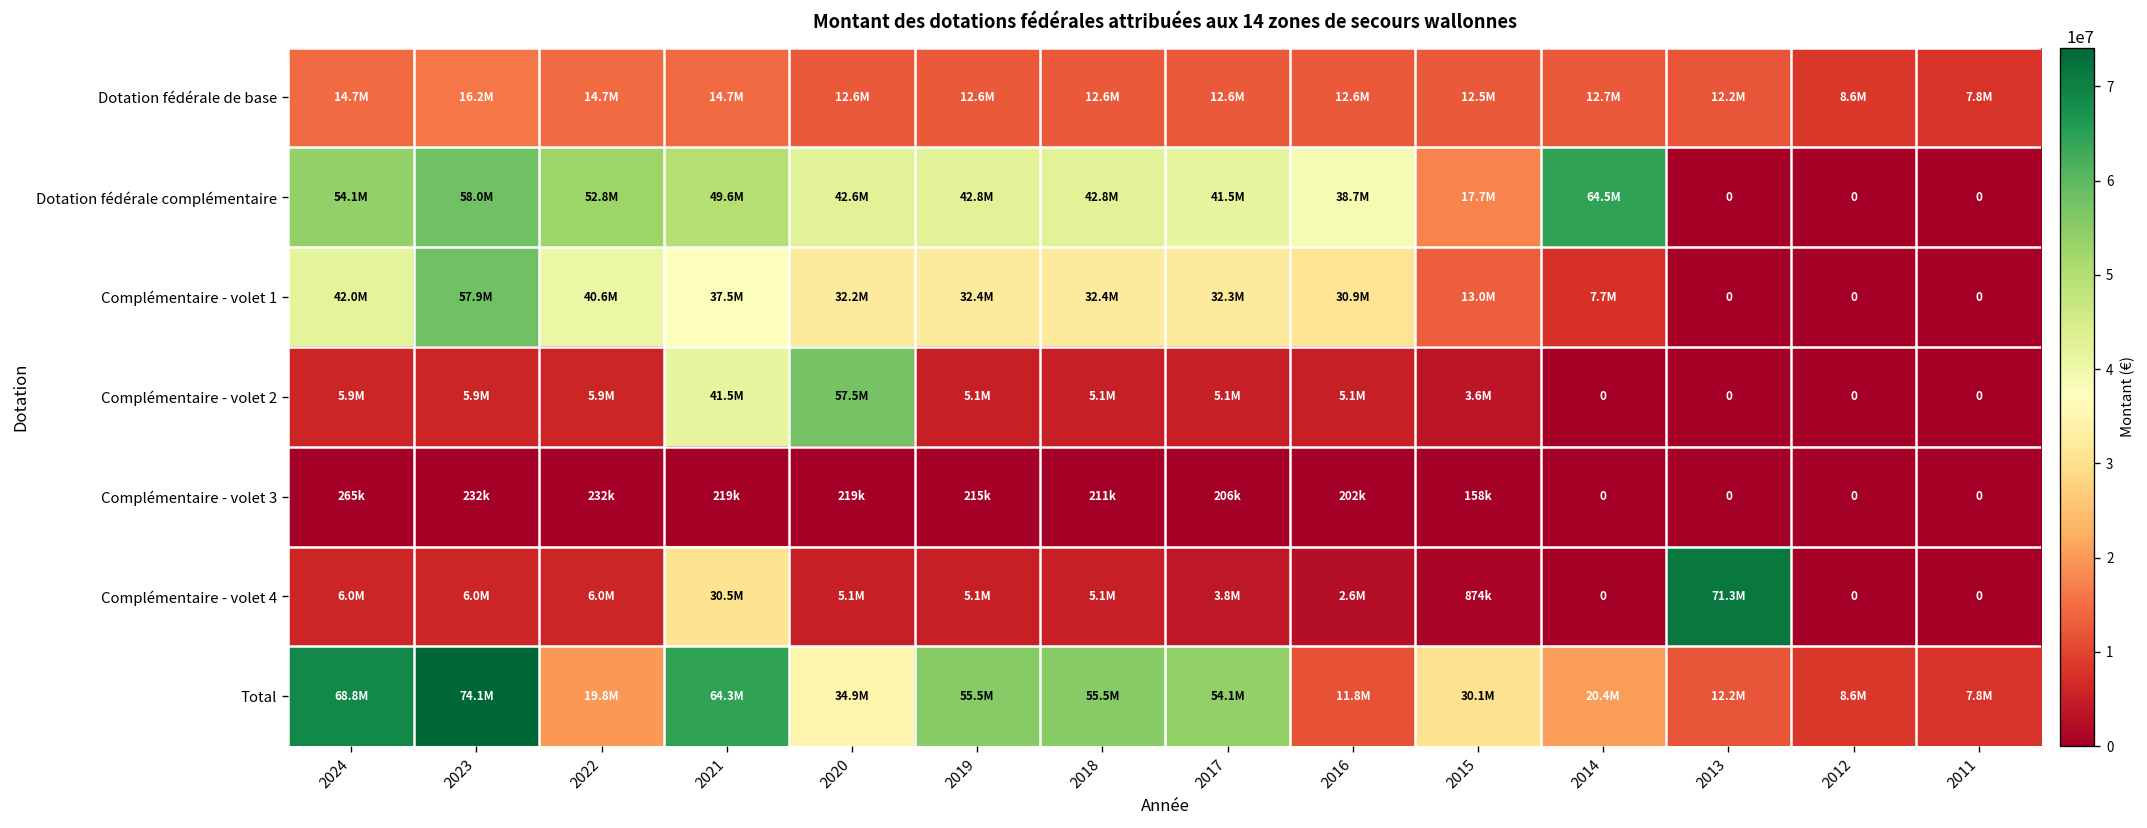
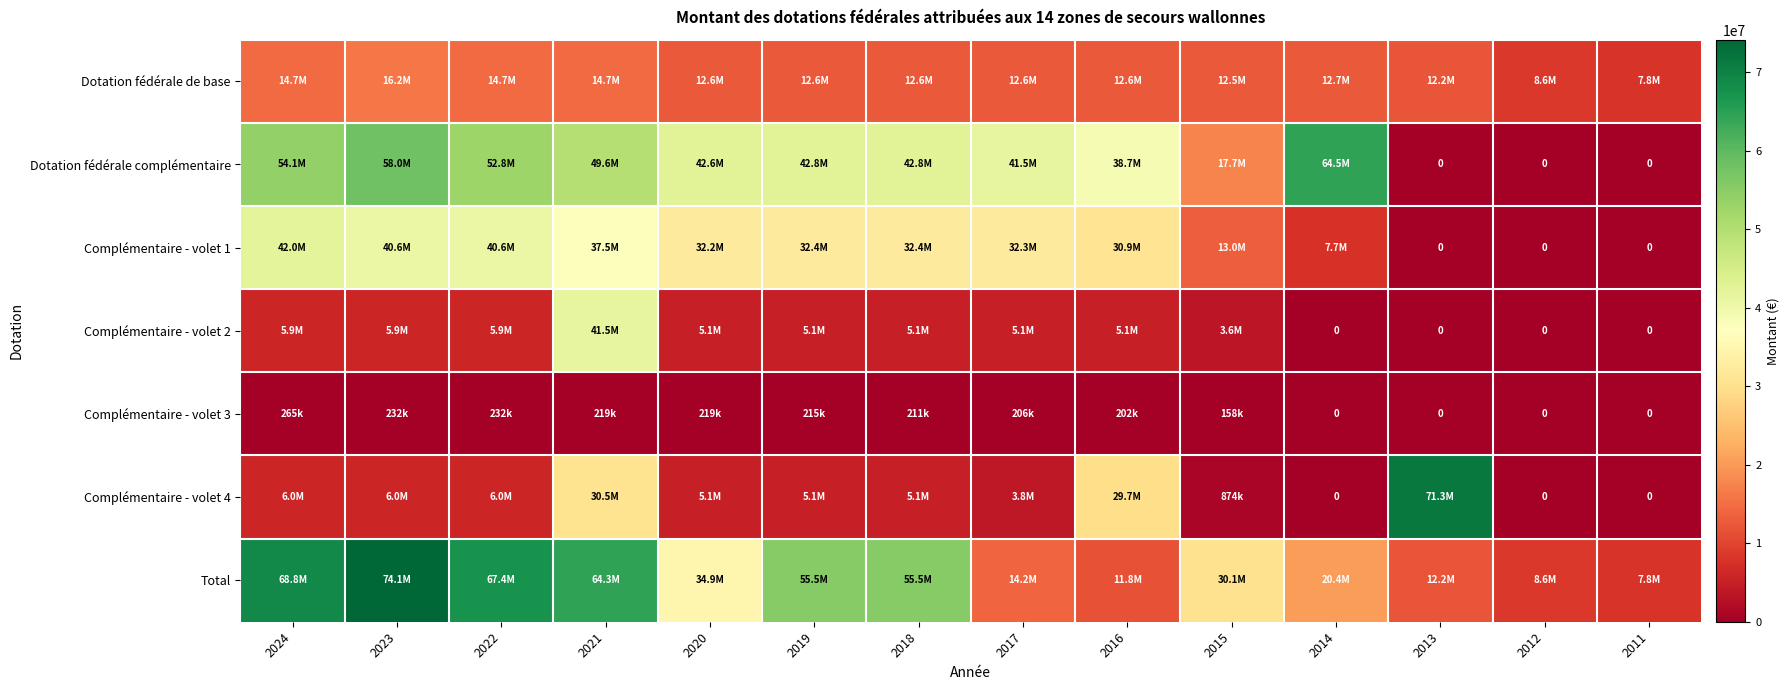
Complémentaire - volet 1, 2023: 57.9M -> 40.6M
Complémentaire - volet 2, 2020: 57.5M -> 5.1M
Complémentaire - volet 4, 2016: 2.6M -> 29.7M
Total, 2022: 19.8M -> 67.4M
Total, 2017: 54.1M -> 14.2M
